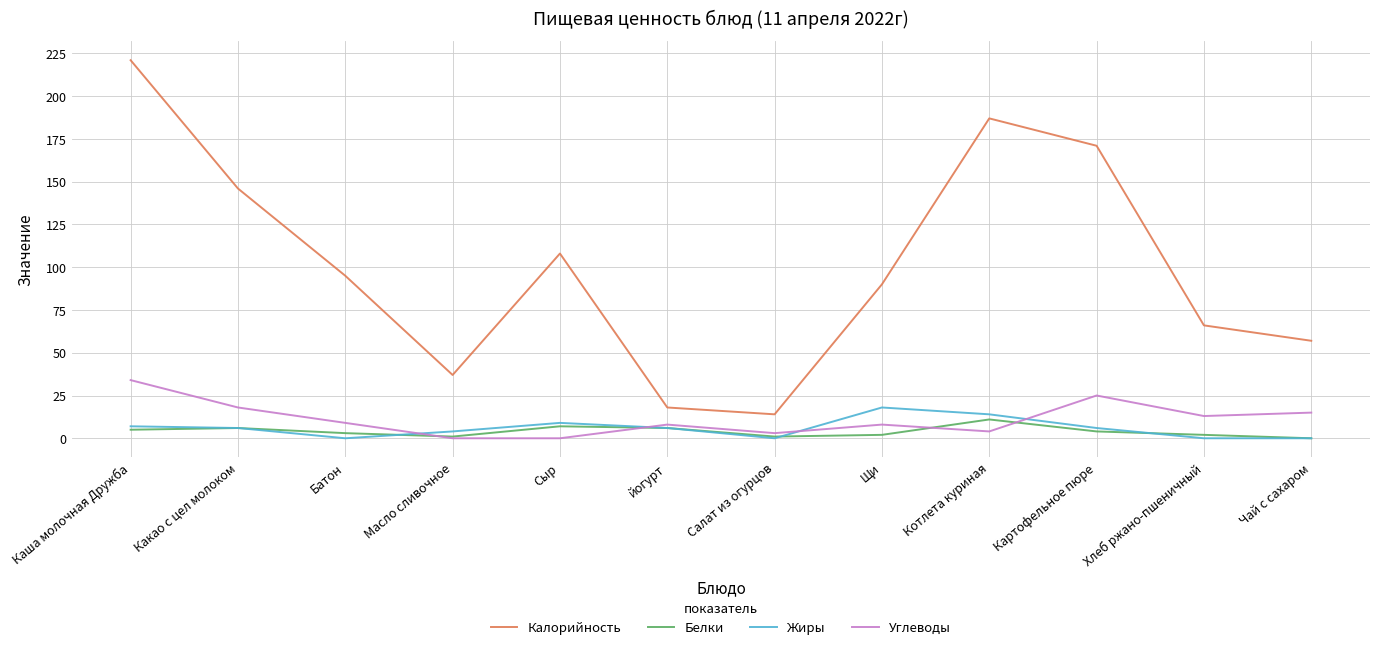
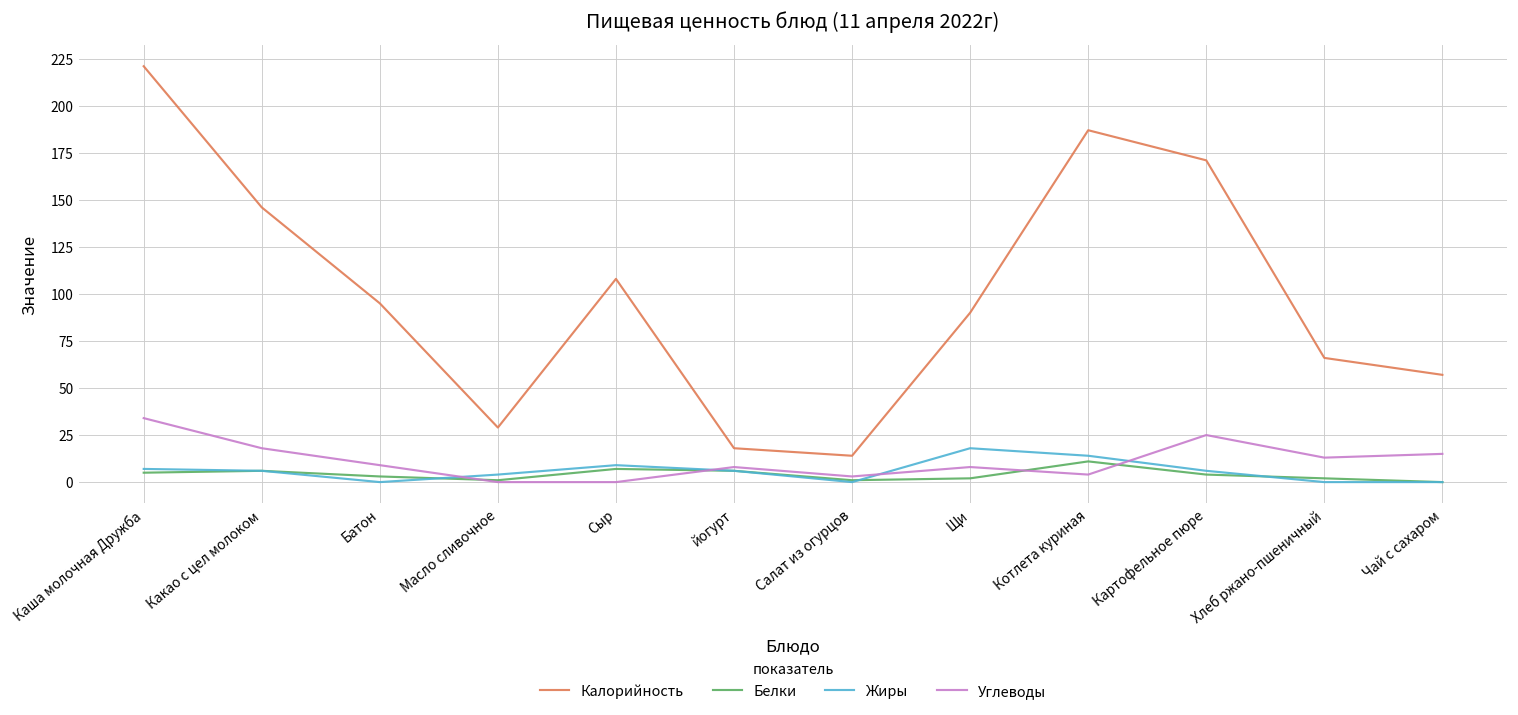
Калорийность, Масло сливочное: 37 -> 29
